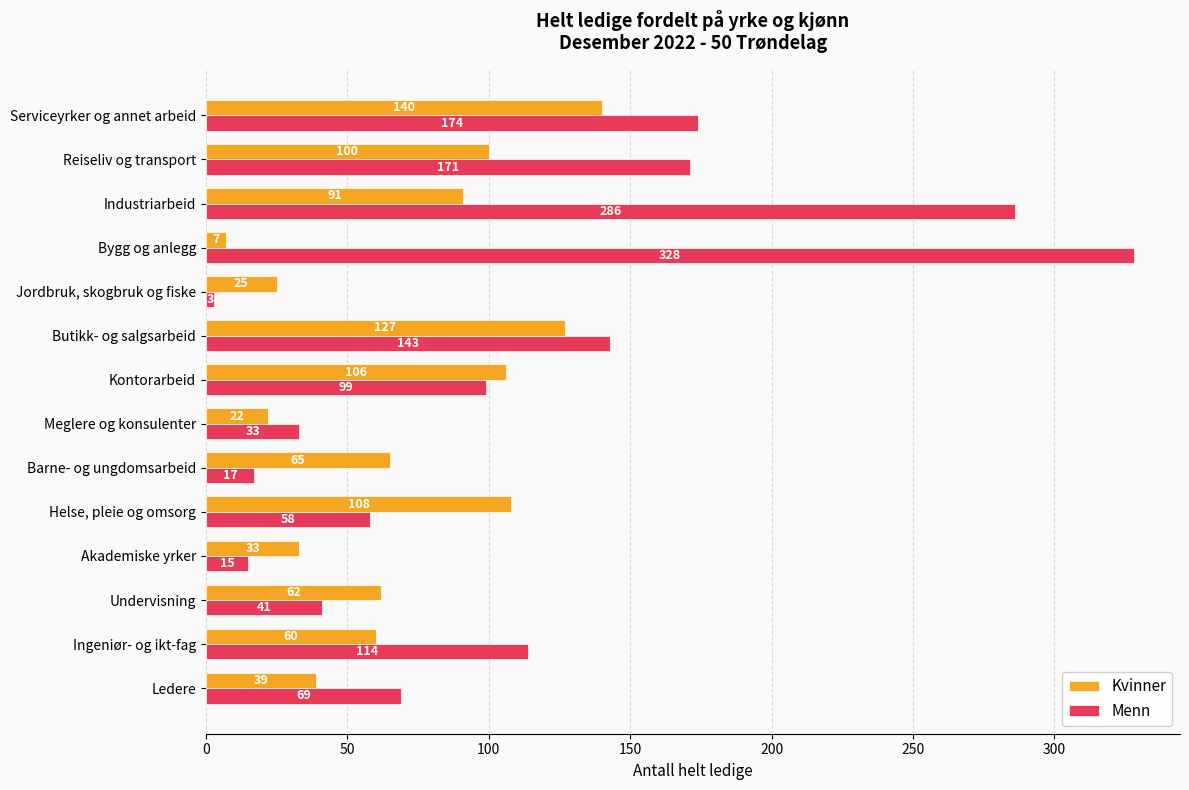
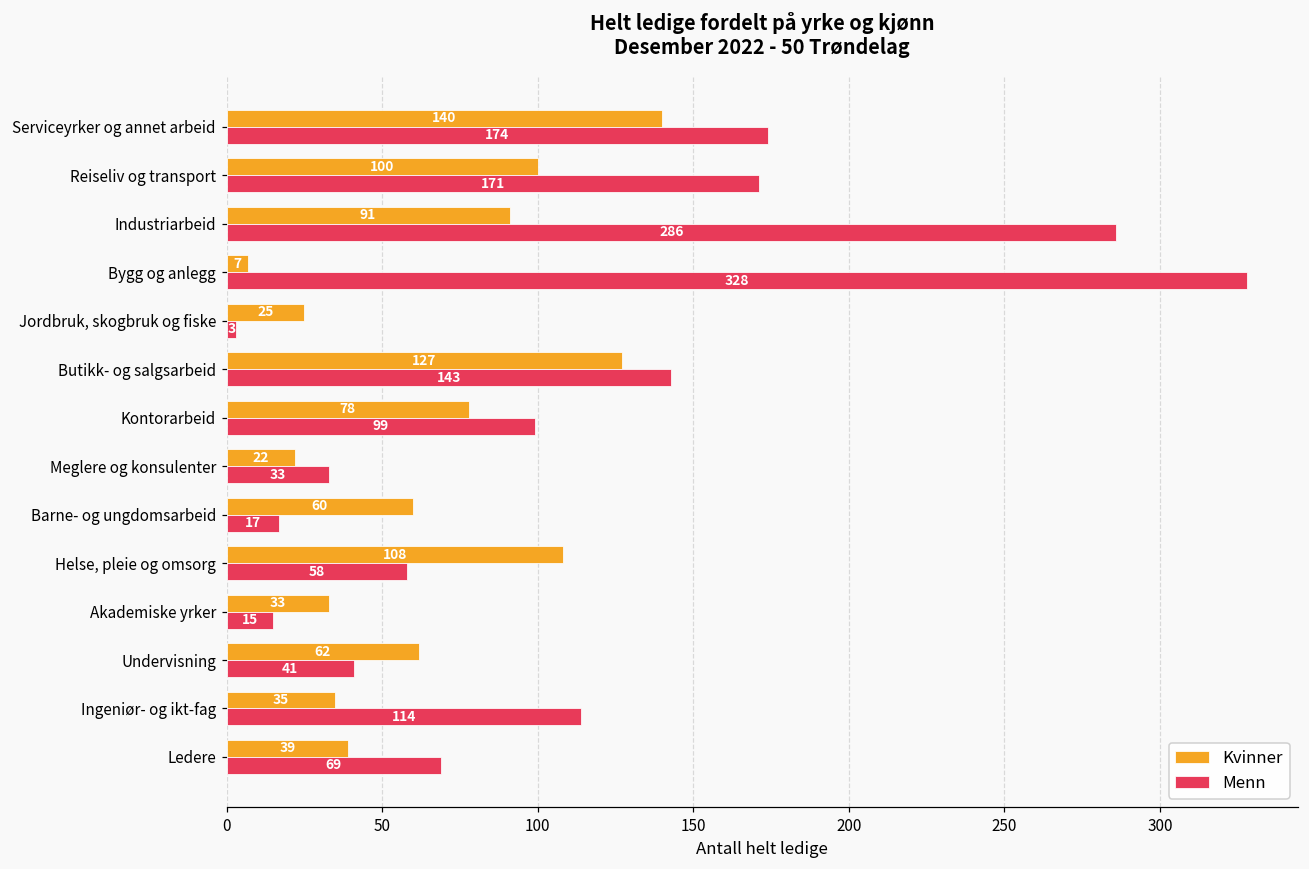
Kvinner, Kontorarbeid: 106 -> 78
Kvinner, Barne- og ungdomsarbeid: 65 -> 60
Kvinner, Ingeniør- og ikt-fag: 60 -> 35
